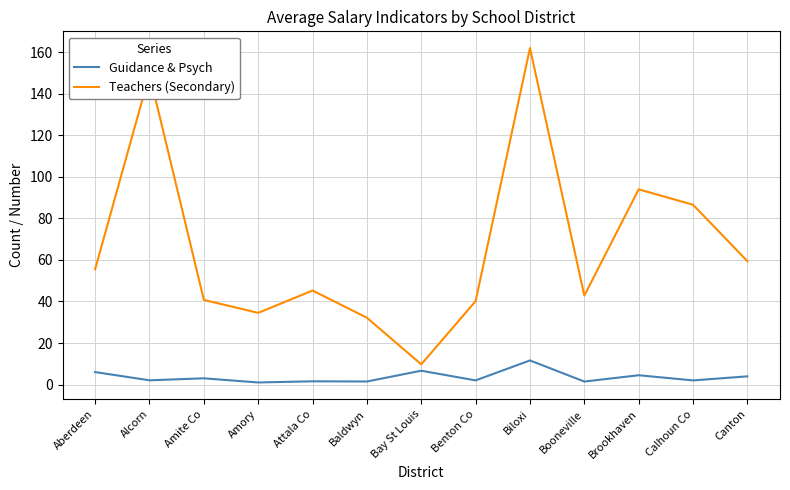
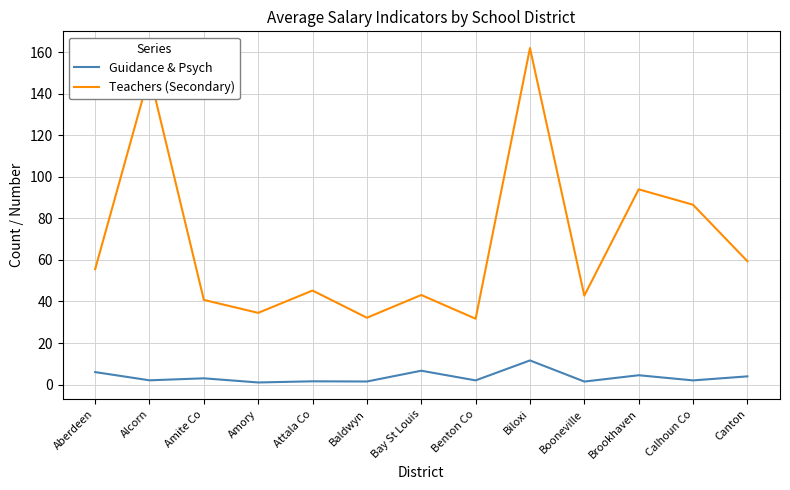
Teachers (Secondary), Bay St Louis: 10 -> 43
Teachers (Secondary), Benton Co: 40 -> 32
